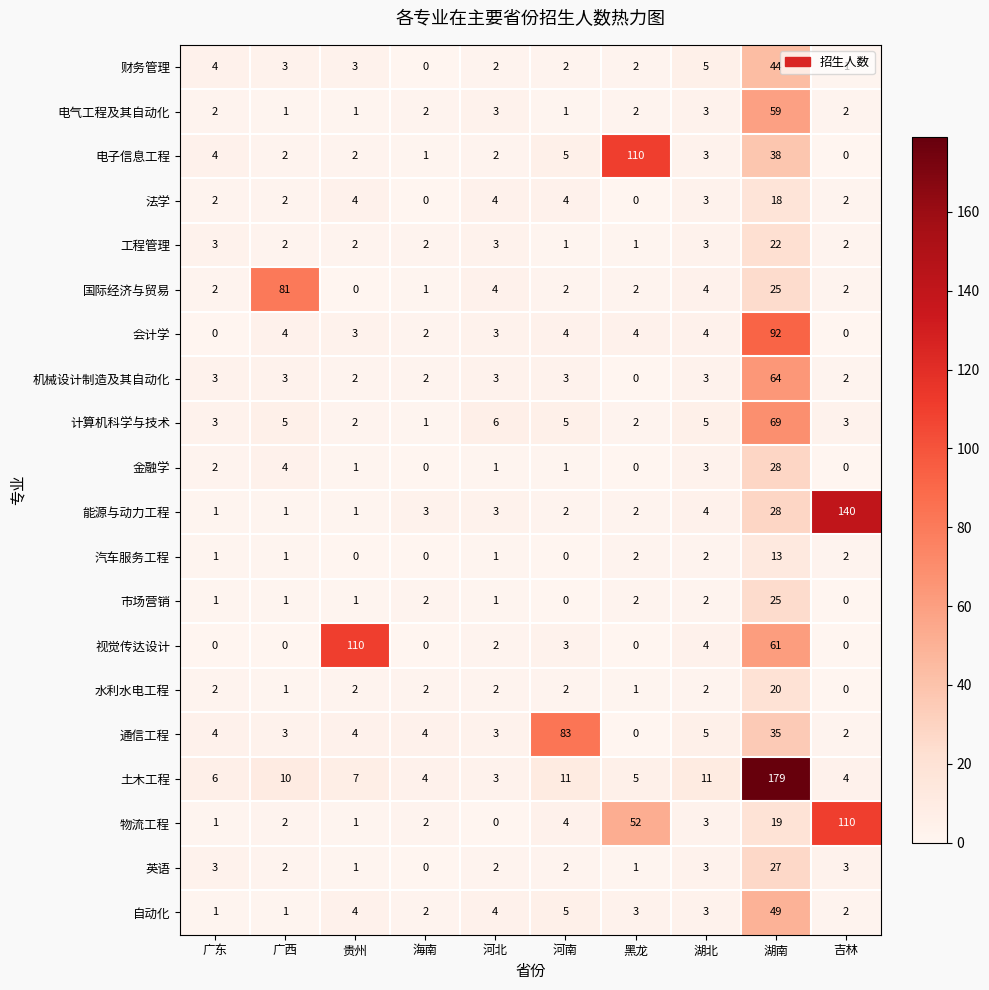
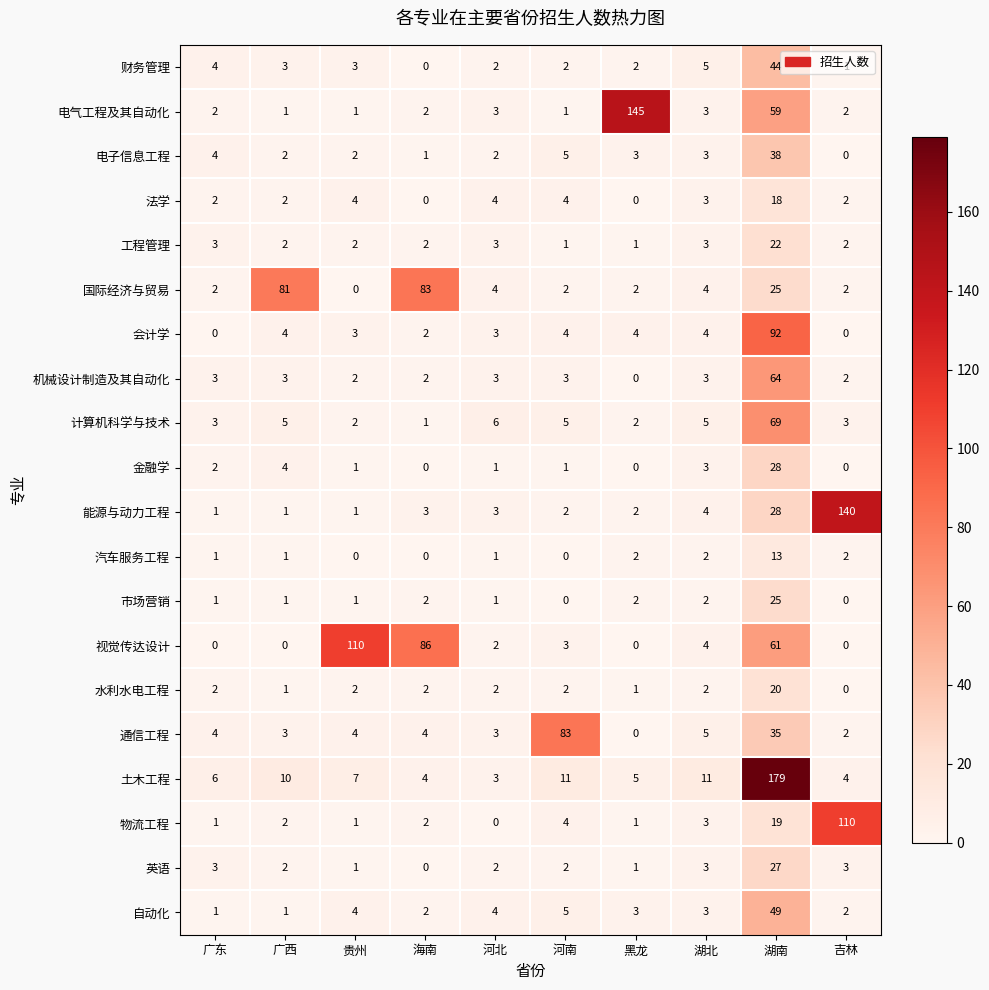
电气工程及其自动化, 黑龙: 2 -> 145
电子信息工程, 黑龙: 110 -> 3
国际经济与贸易, 海南: 1 -> 83
视觉传达设计, 海南: 0 -> 86
物流工程, 黑龙: 52 -> 1
